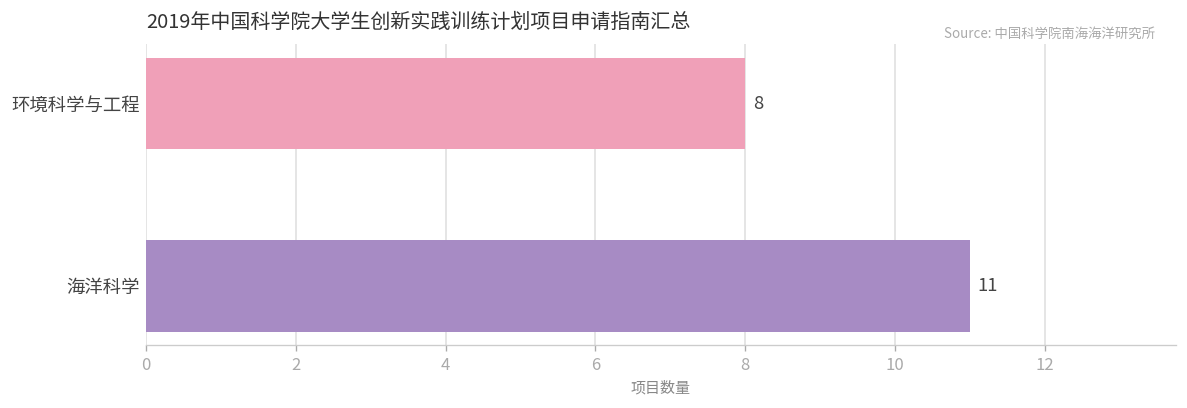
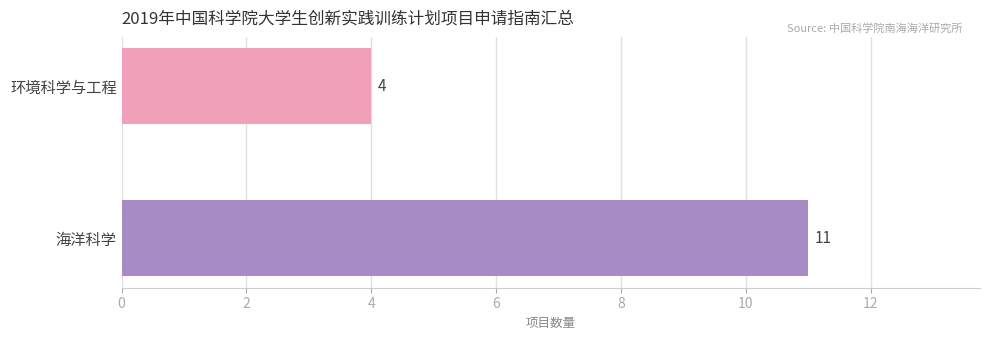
环境科学与工程: 8 -> 4
